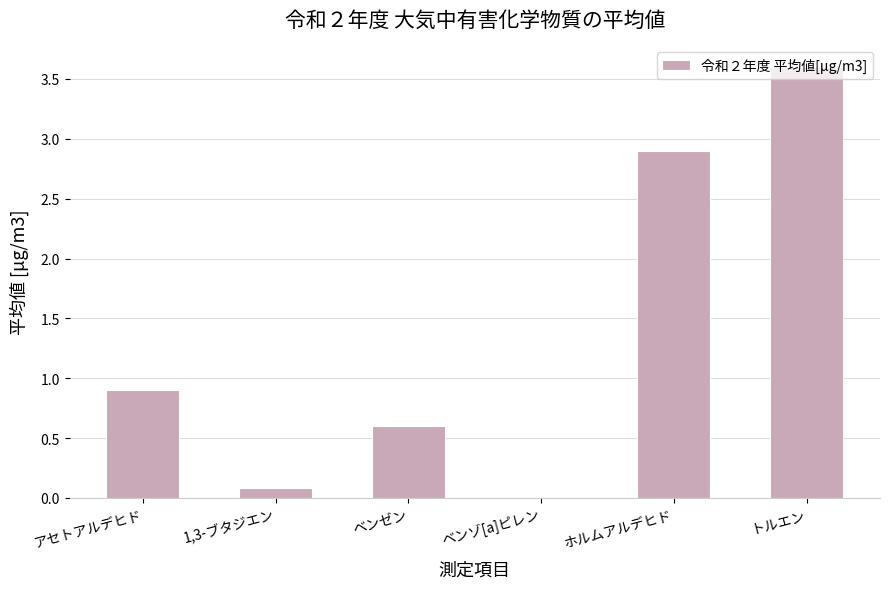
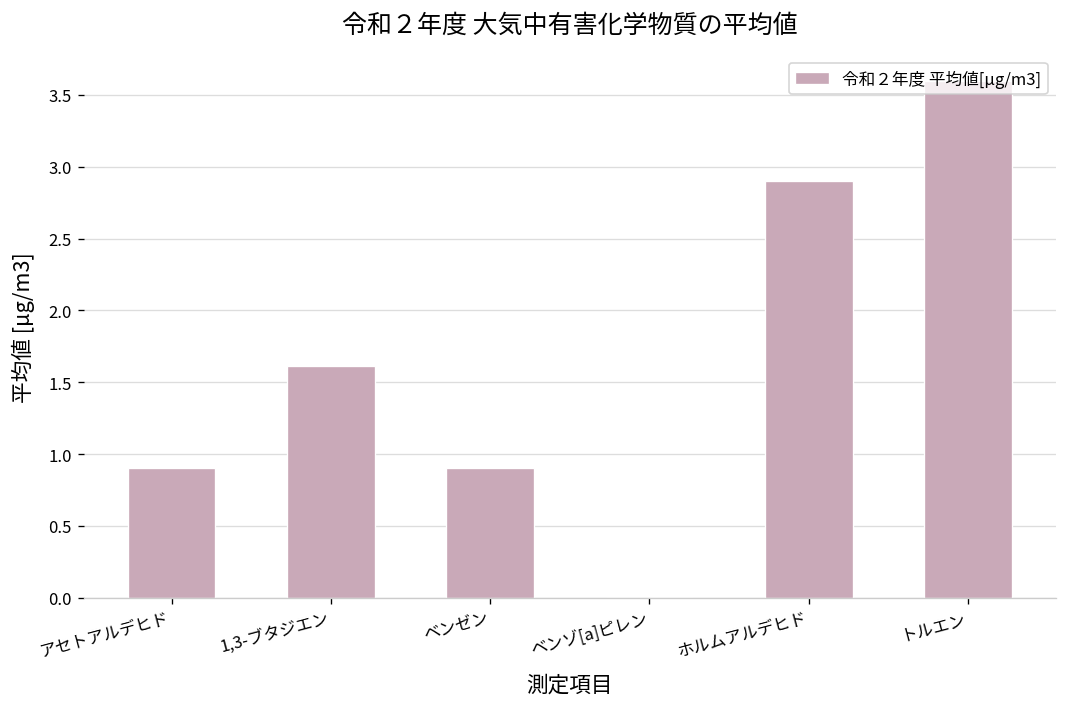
1,3-ブタジエン: 0.09 -> 1.61
ベンゼン: 0.6 -> 0.9
